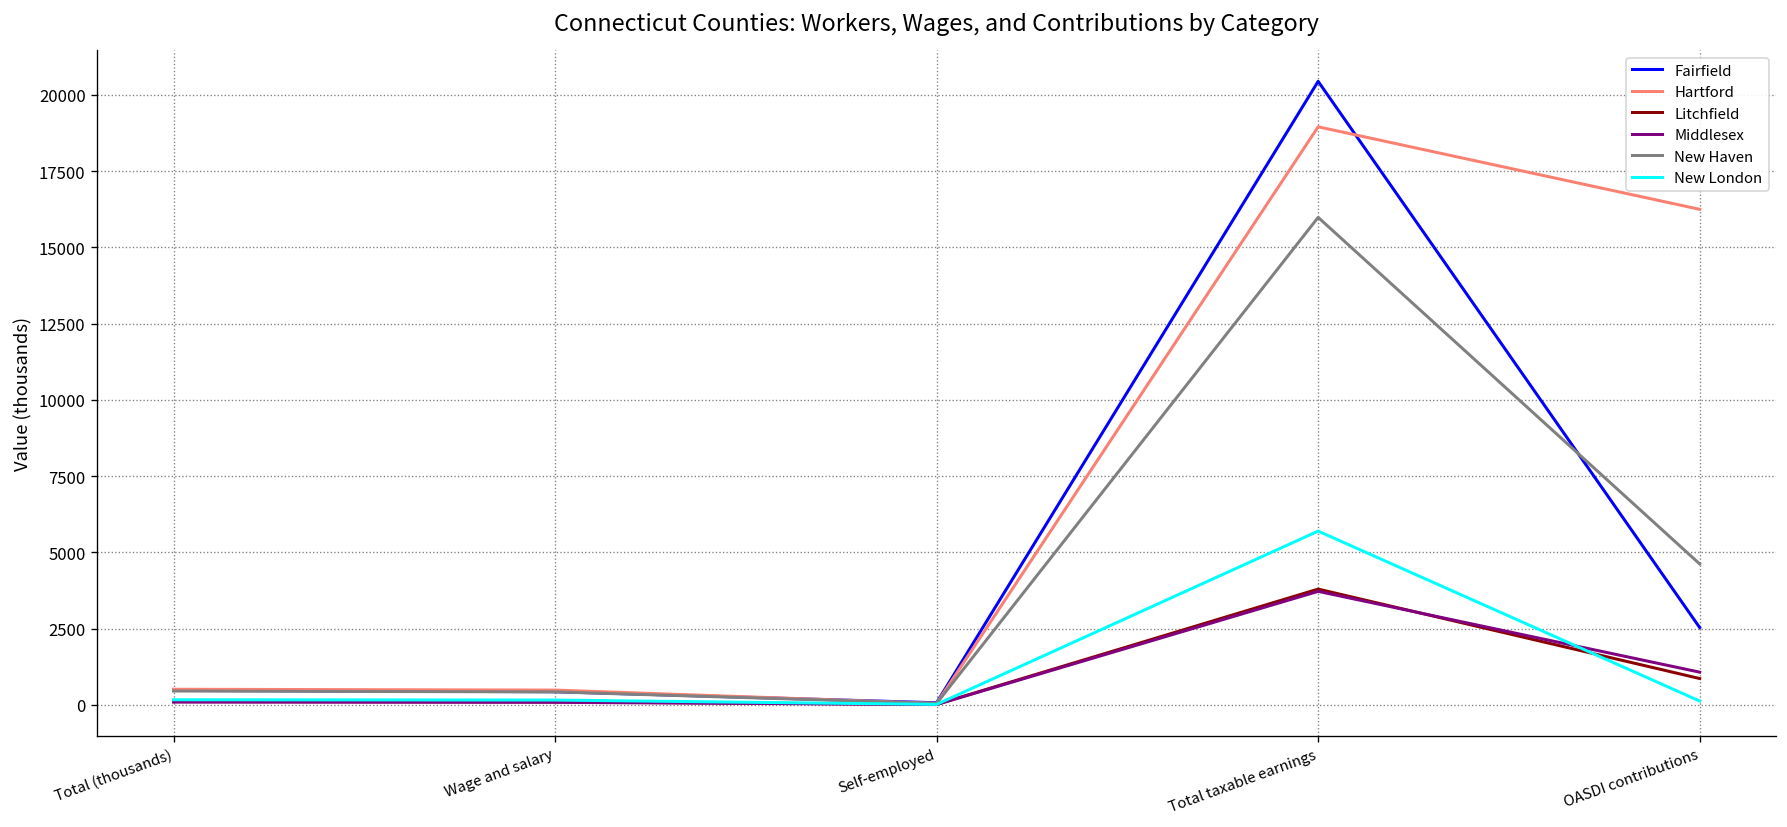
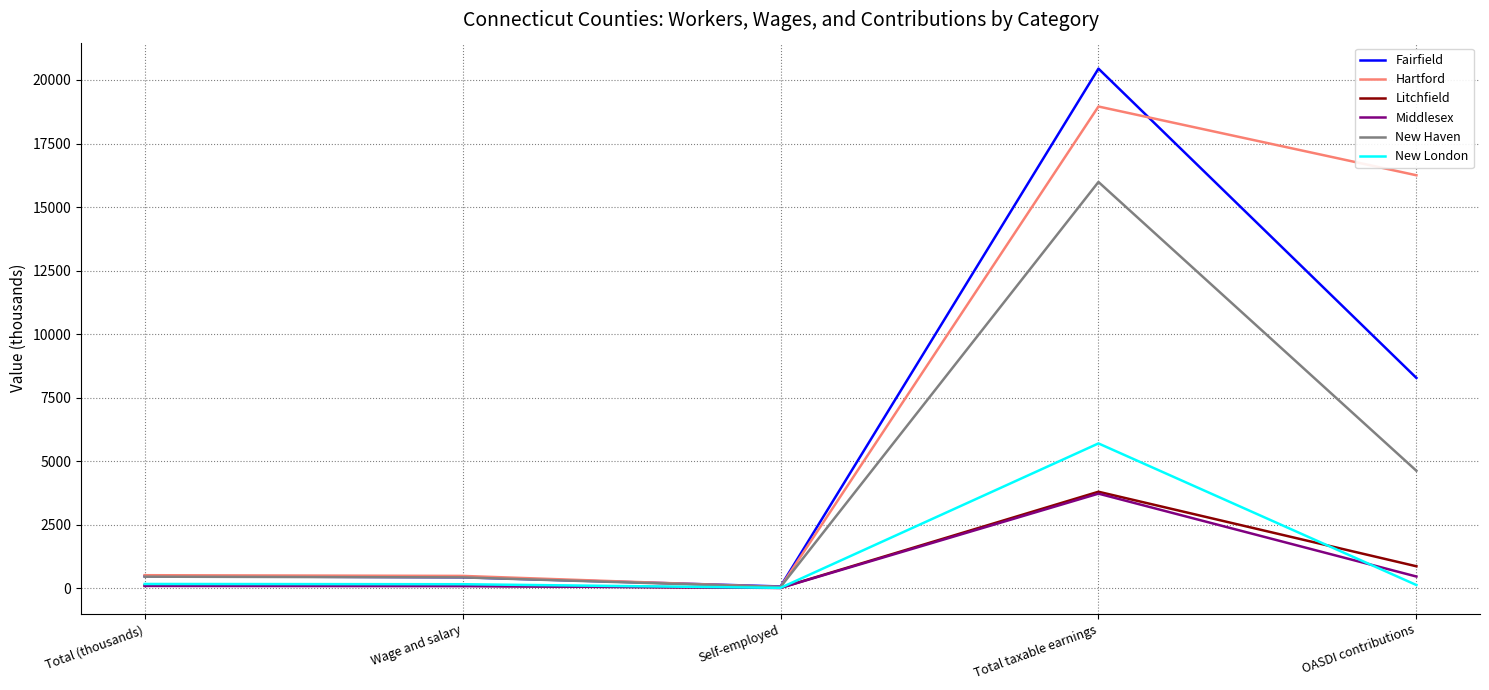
Fairfield, OASDI contributions: 2500 -> 8300
Middlesex, OASDI contributions: 1100 -> 500
